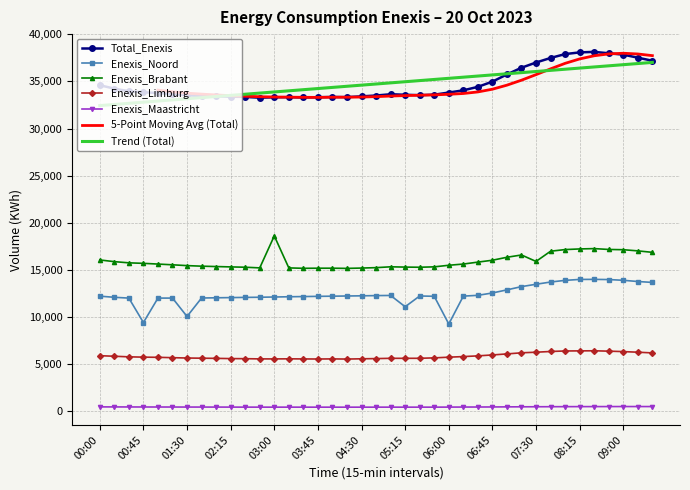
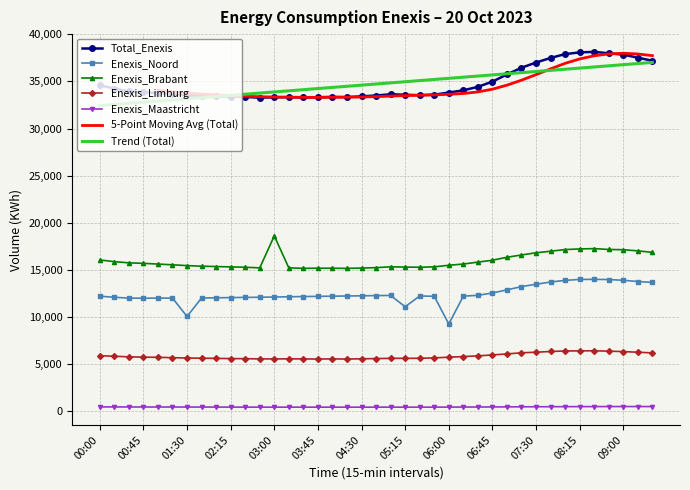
Enexis_Noord, 00:45: 9,000 -> 12,000
Enexis_Brabant, 07:30: 16,000 -> 17,000
